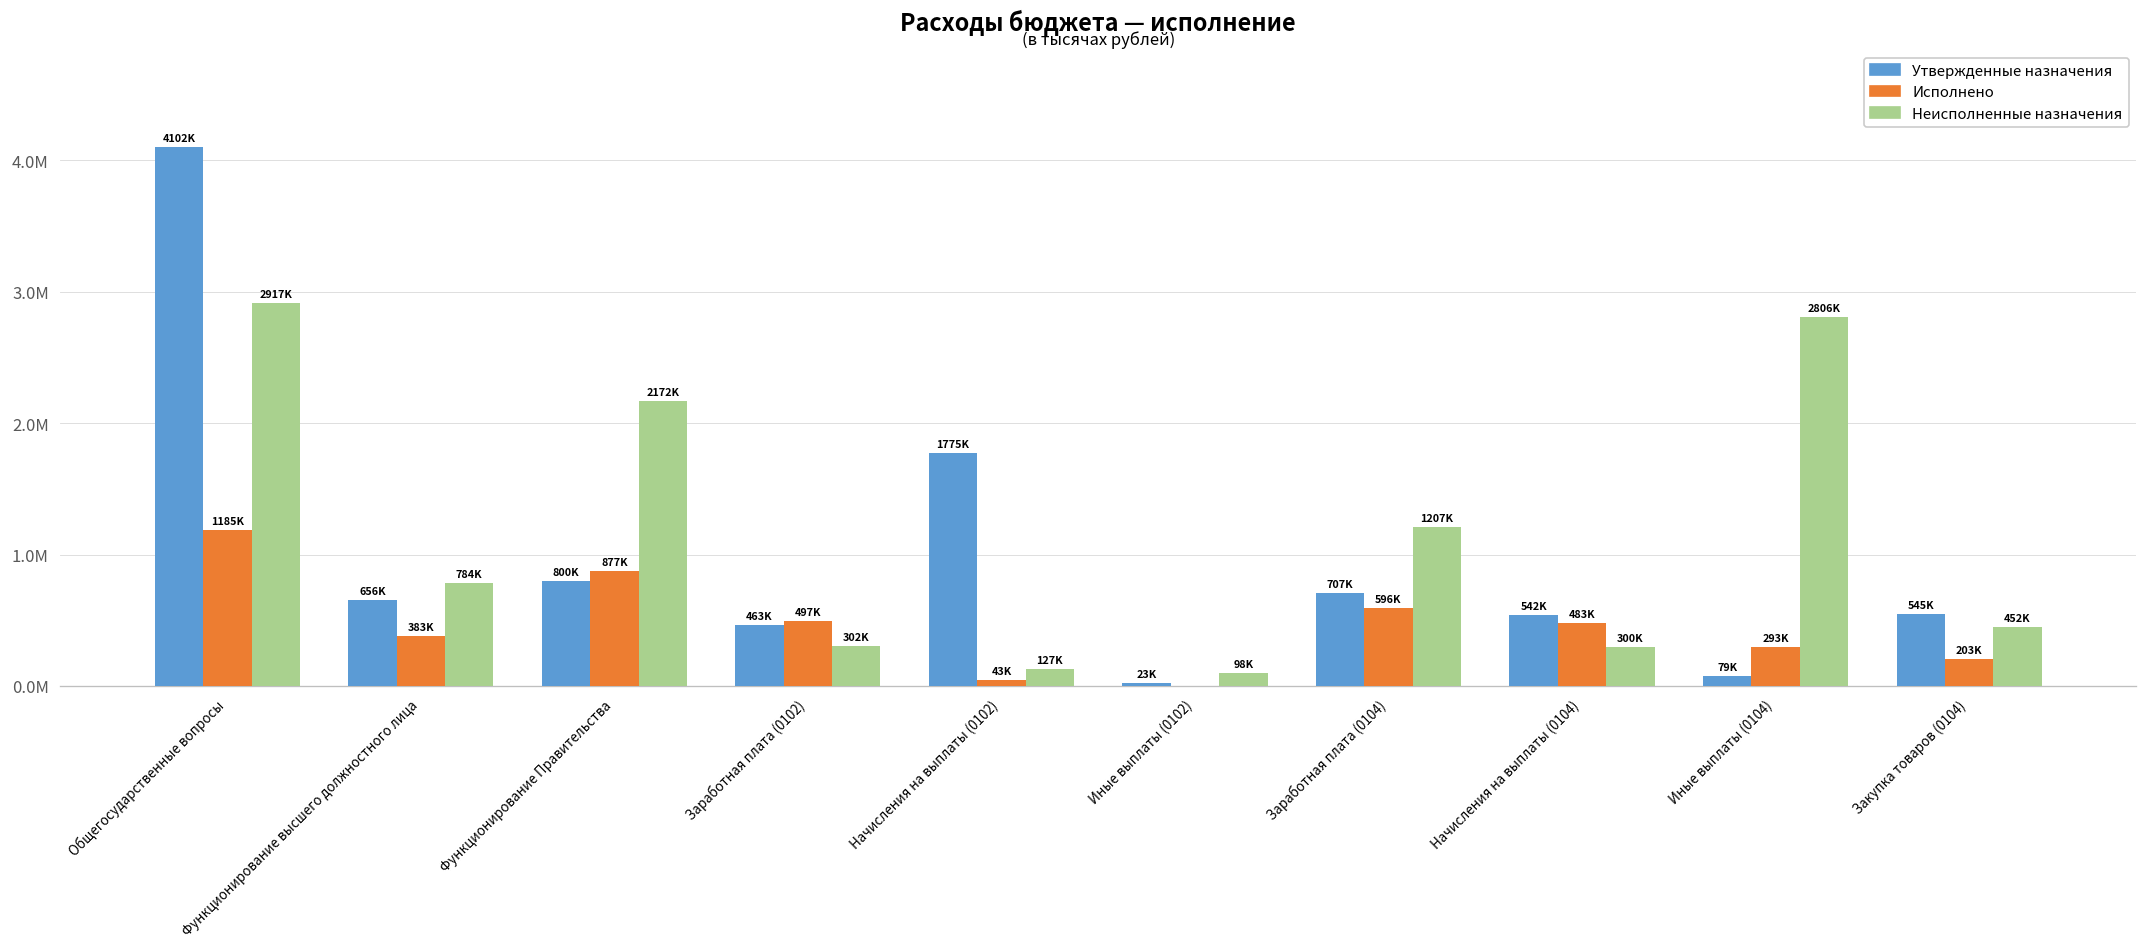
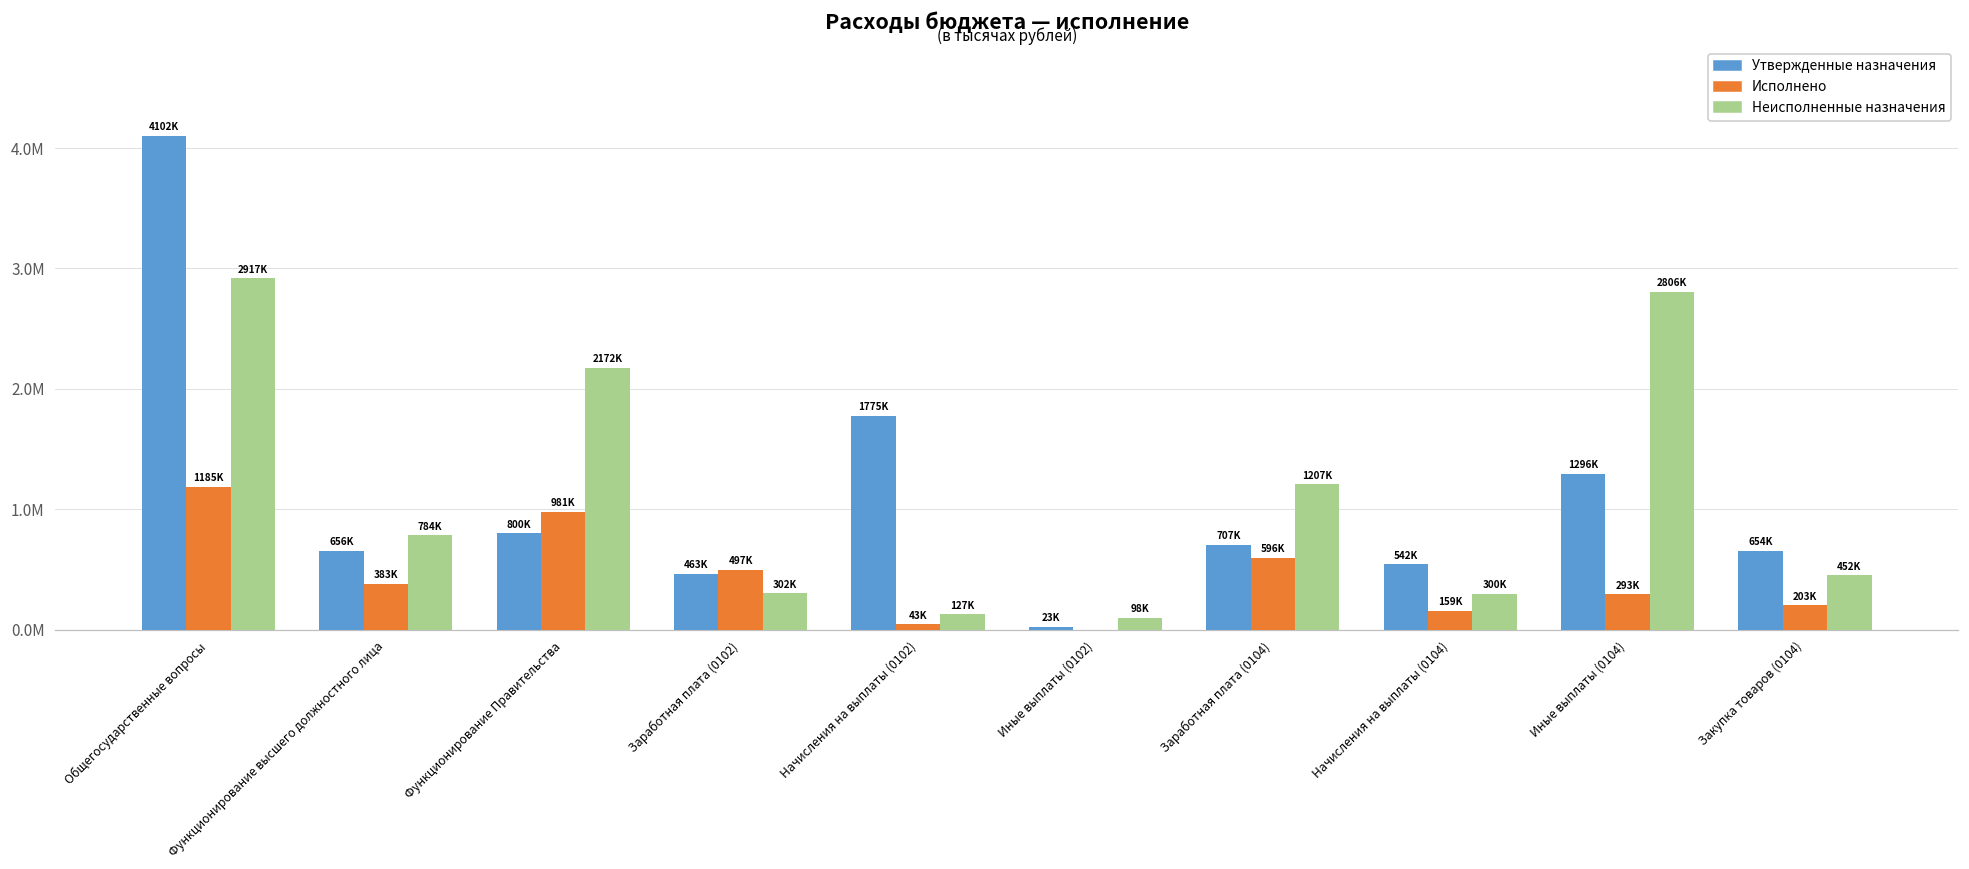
Исполнено, Функционирование Правительства: 877K -> 981K
Исполнено, Начисления на выплаты (0104): 483K -> 159K
Утвержденные назначения, Иные выплаты (0104): 79K -> 1296K
Утвержденные назначения, Закупка товаров (0104): 545K -> 654K
